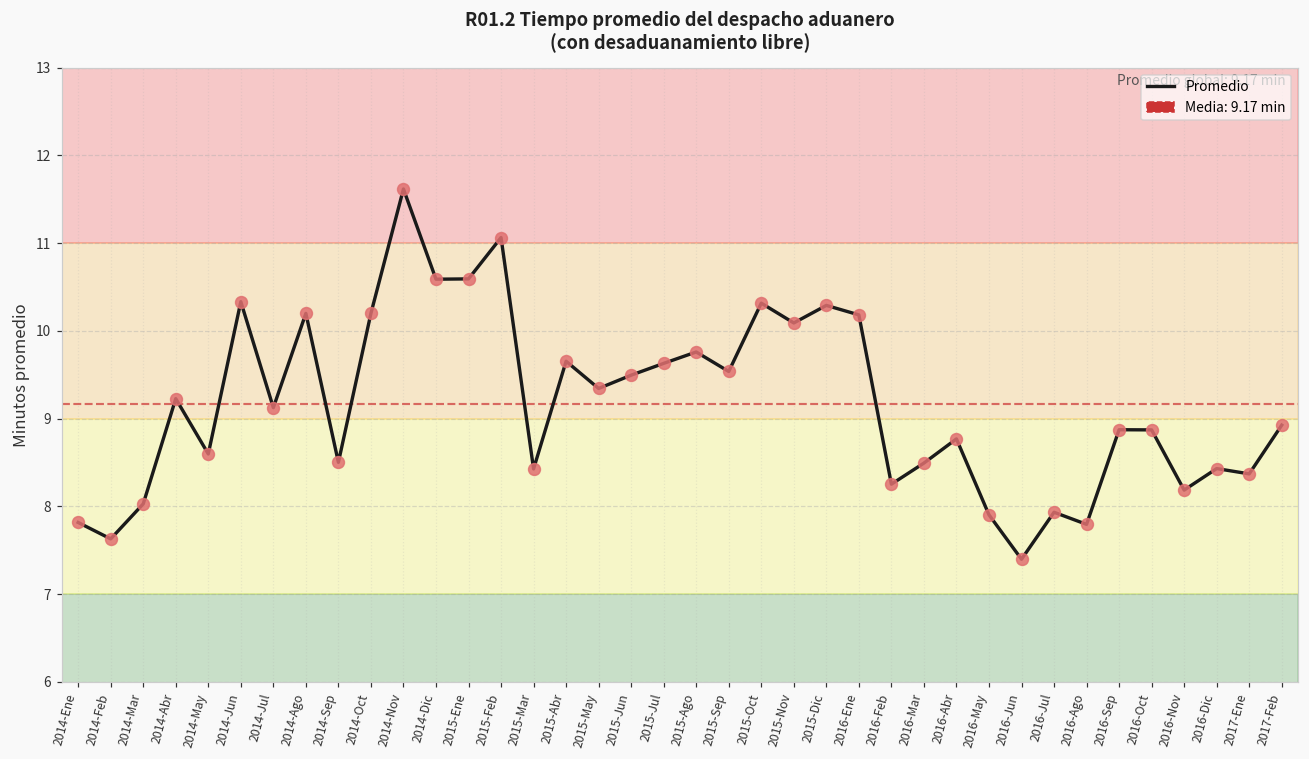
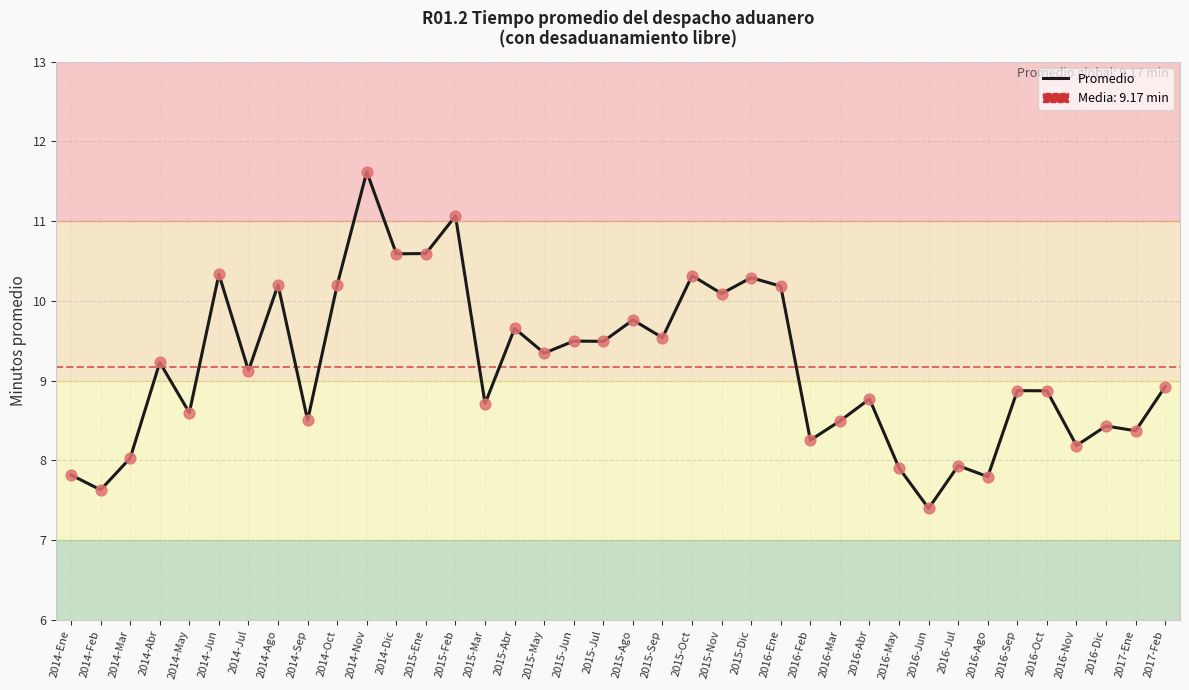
2015-Mar: 8.4 -> 8.7
2015-Jul: 9.6 -> 9.5
